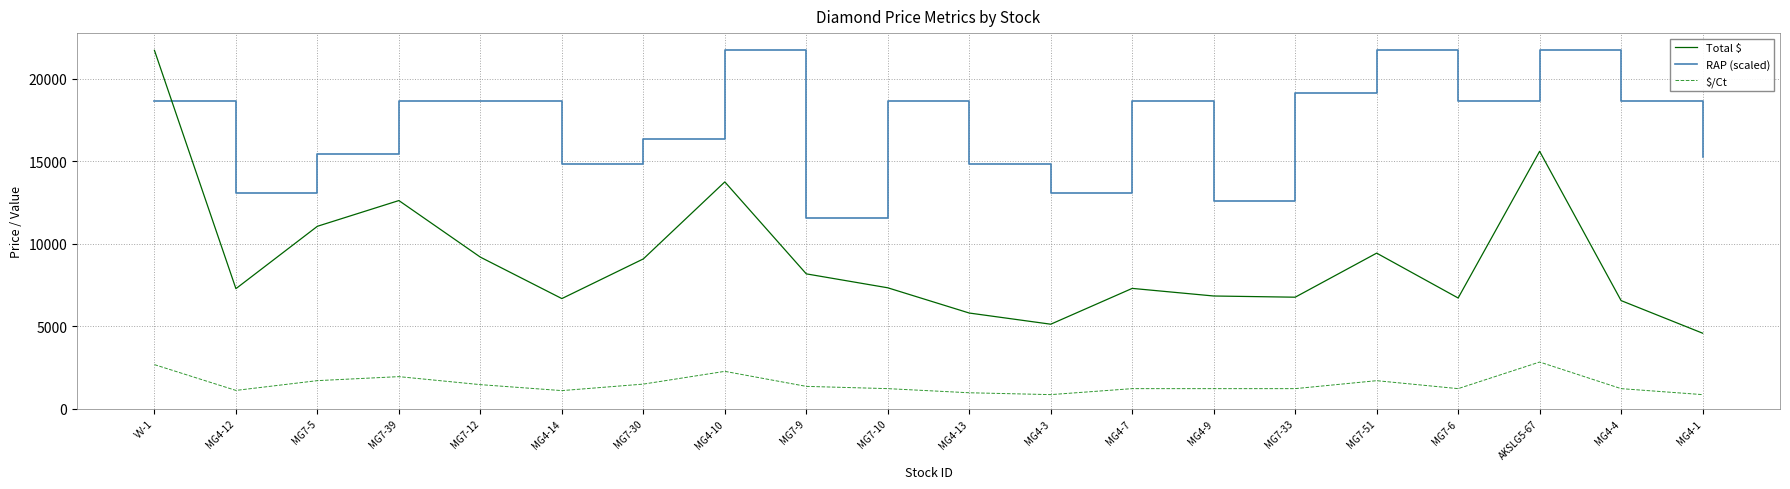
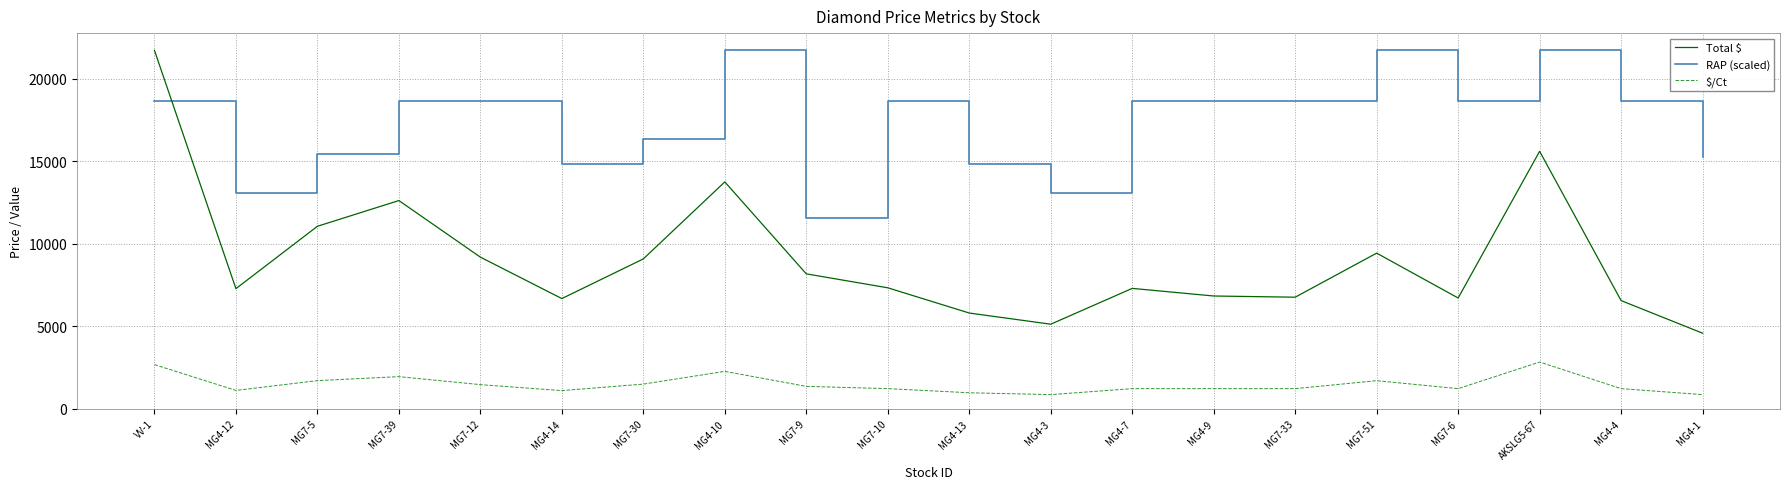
RAP (scaled), MG4-9: 12600 -> 18600
RAP (scaled), MG7-33: 19100 -> 18600
